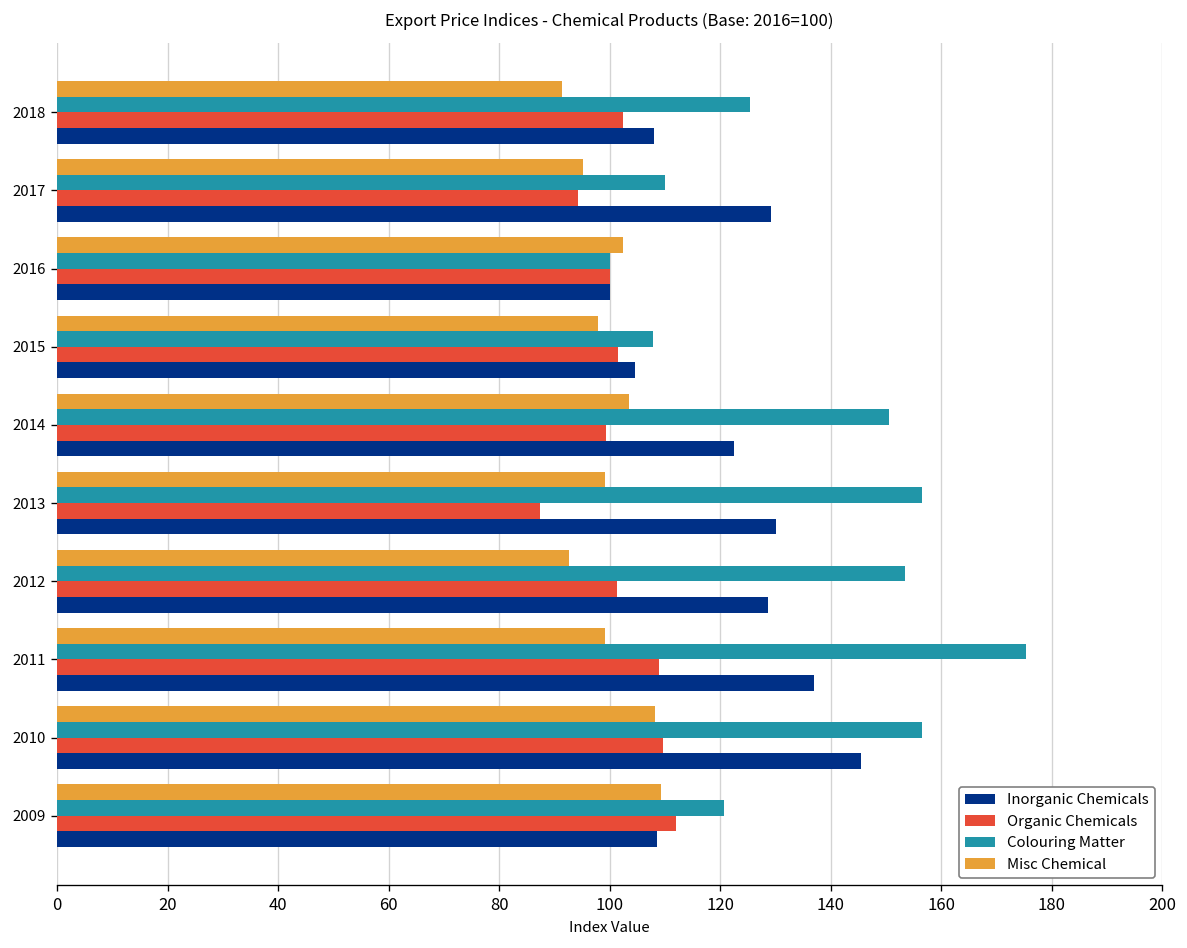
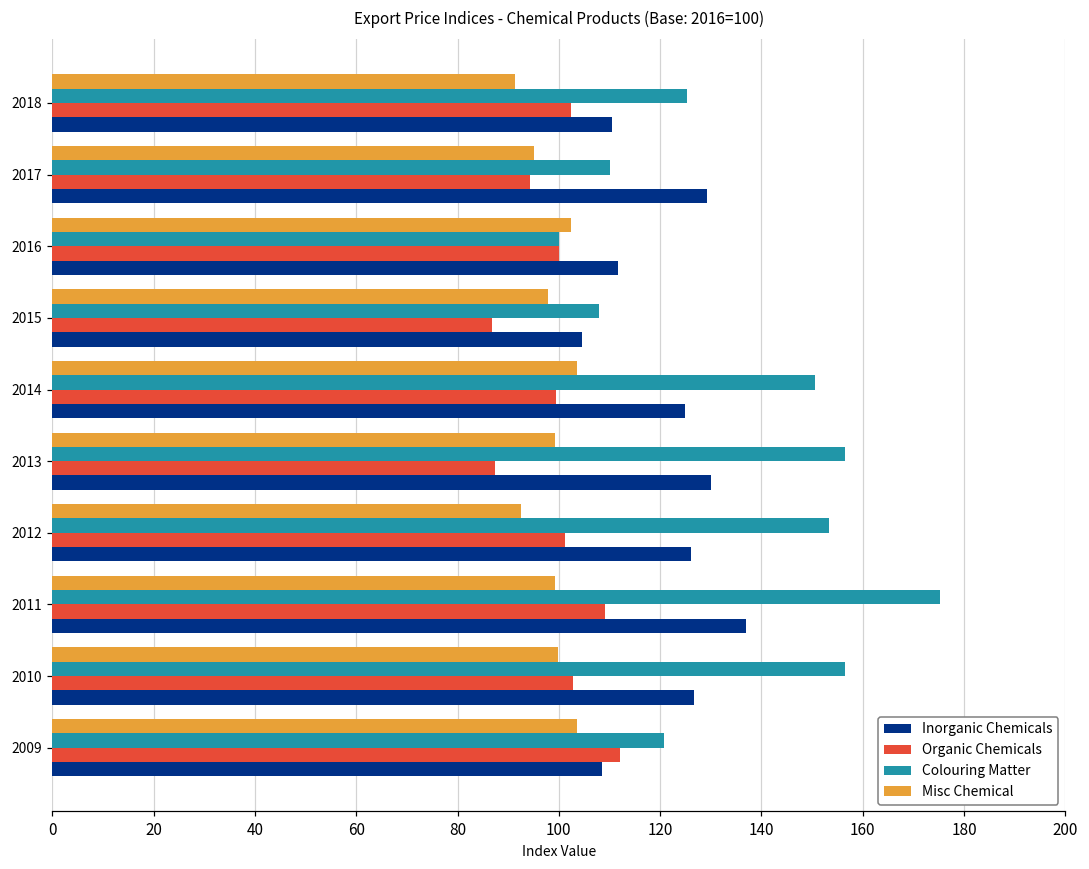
Inorganic Chemicals, 2018: 108 -> 110
Inorganic Chemicals, 2016: 100 -> 112
Organic Chemicals, 2015: 102 -> 87
Inorganic Chemicals, 2014: 123 -> 125
Inorganic Chemicals, 2012: 129 -> 126
Misc Chemical, 2010: 108 -> 100
Organic Chemicals, 2010: 110 -> 103
Inorganic Chemicals, 2010: 145 -> 127
Misc Chemical, 2009: 109 -> 104
